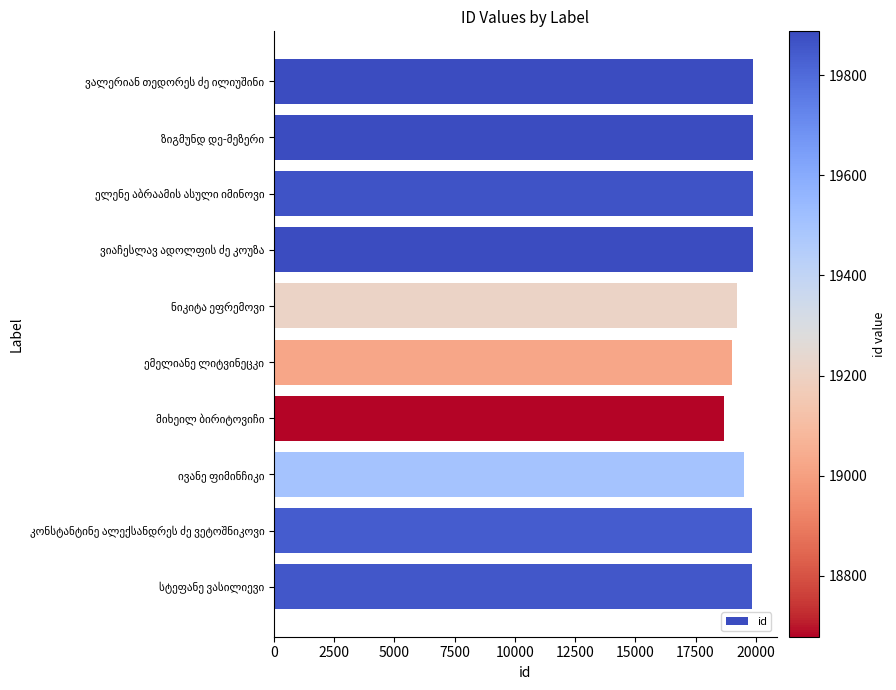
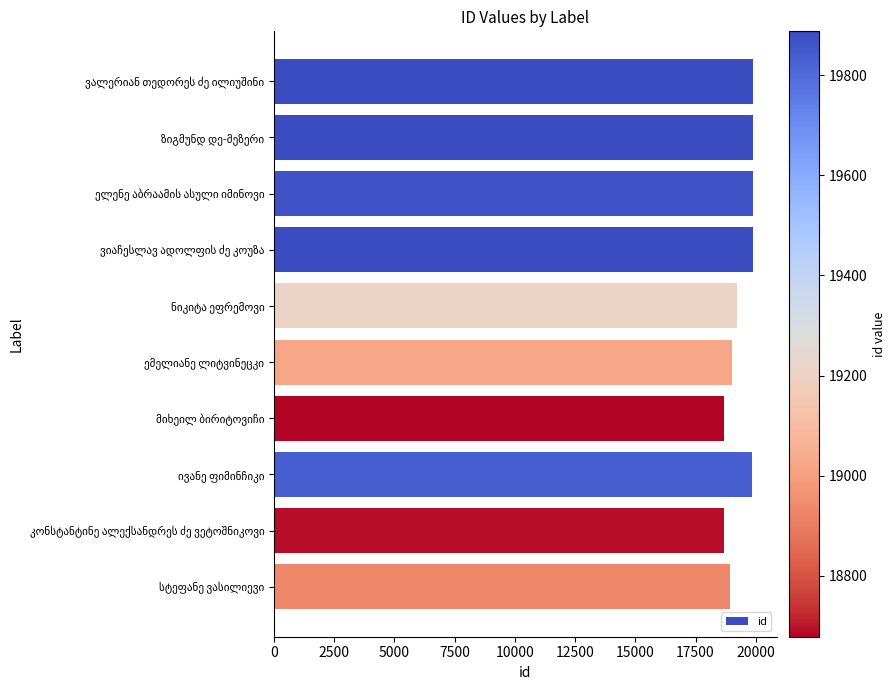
ივანე ფიმინჩიკი: 19500 -> 19800
კონსტანტინე ალექსანდრეს ძე ვეტოშნიკოვი: 19800 -> 18700
სტეფანე ვასილიევი: 19900 -> 18900
